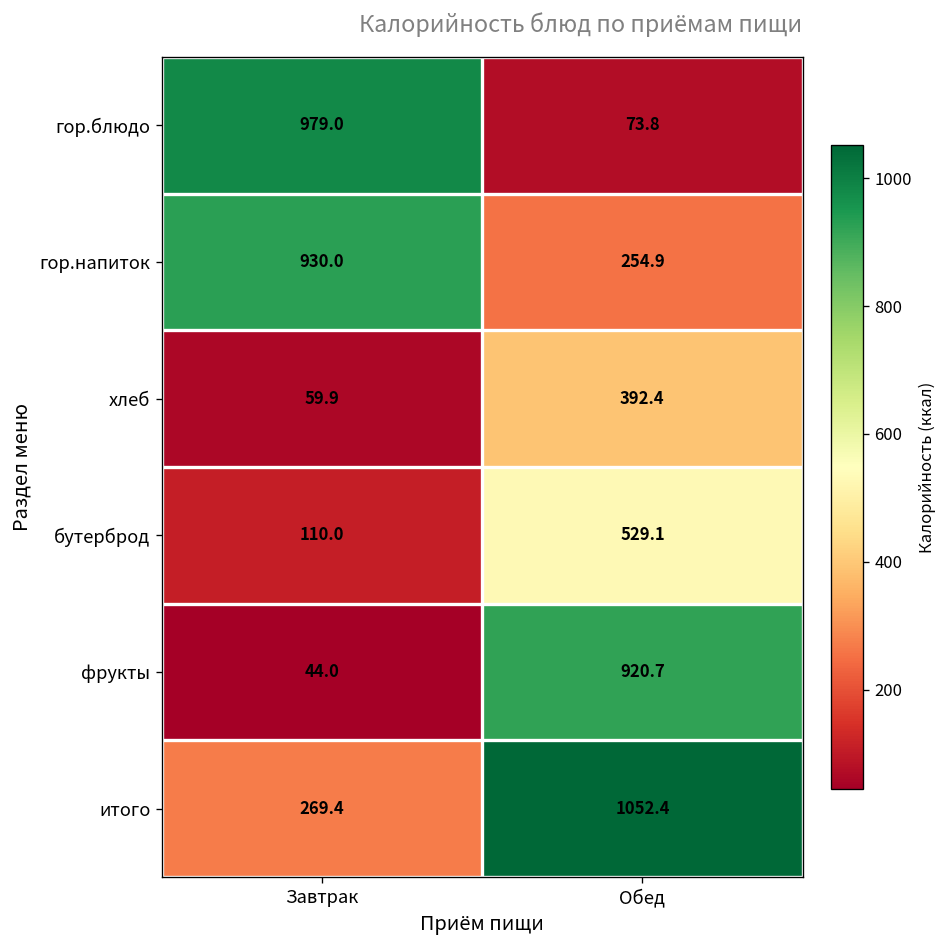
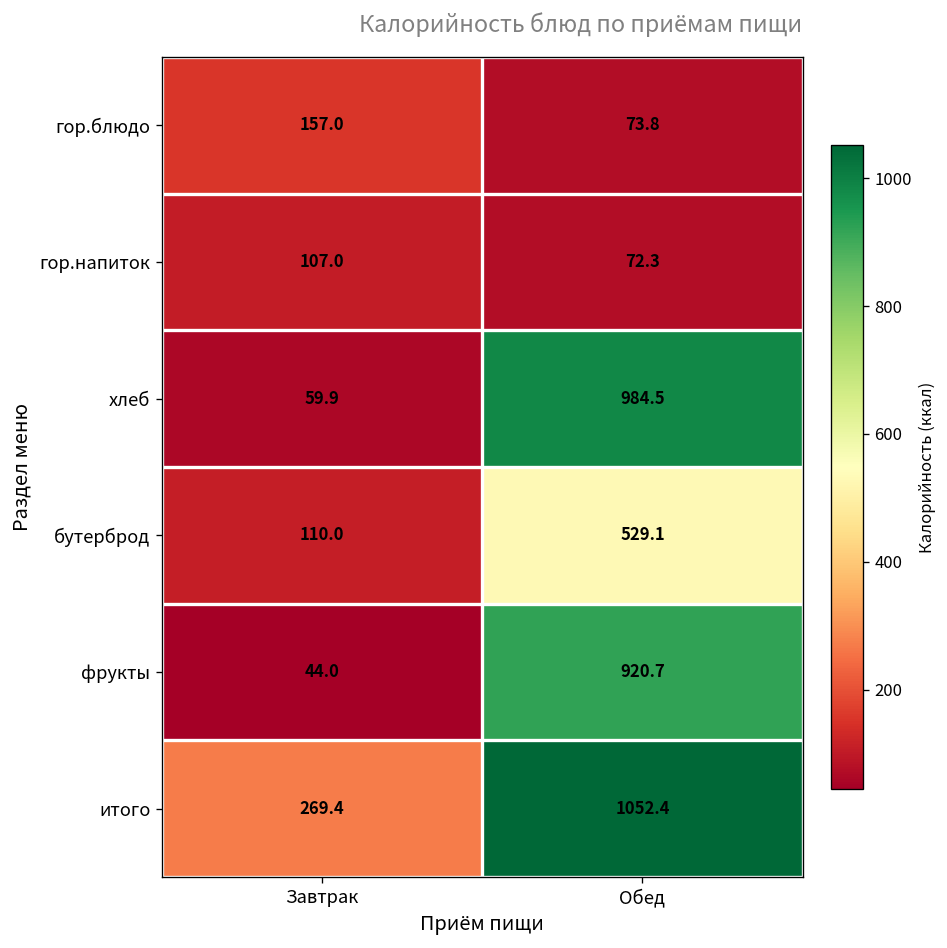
гор.блюдо, Завтрак: 979.0 -> 157.0
гор.напиток, Завтрак: 930.0 -> 107.0
гор.напиток, Обед: 254.9 -> 72.3
хлеб, Обед: 392.4 -> 984.5
